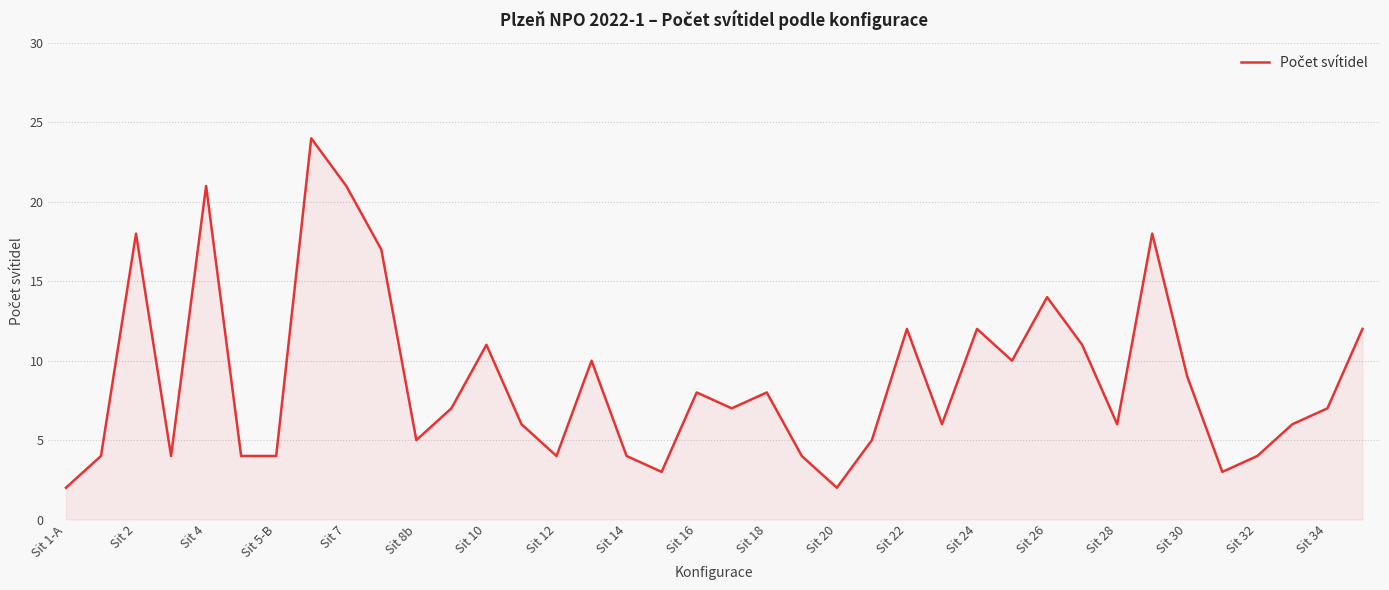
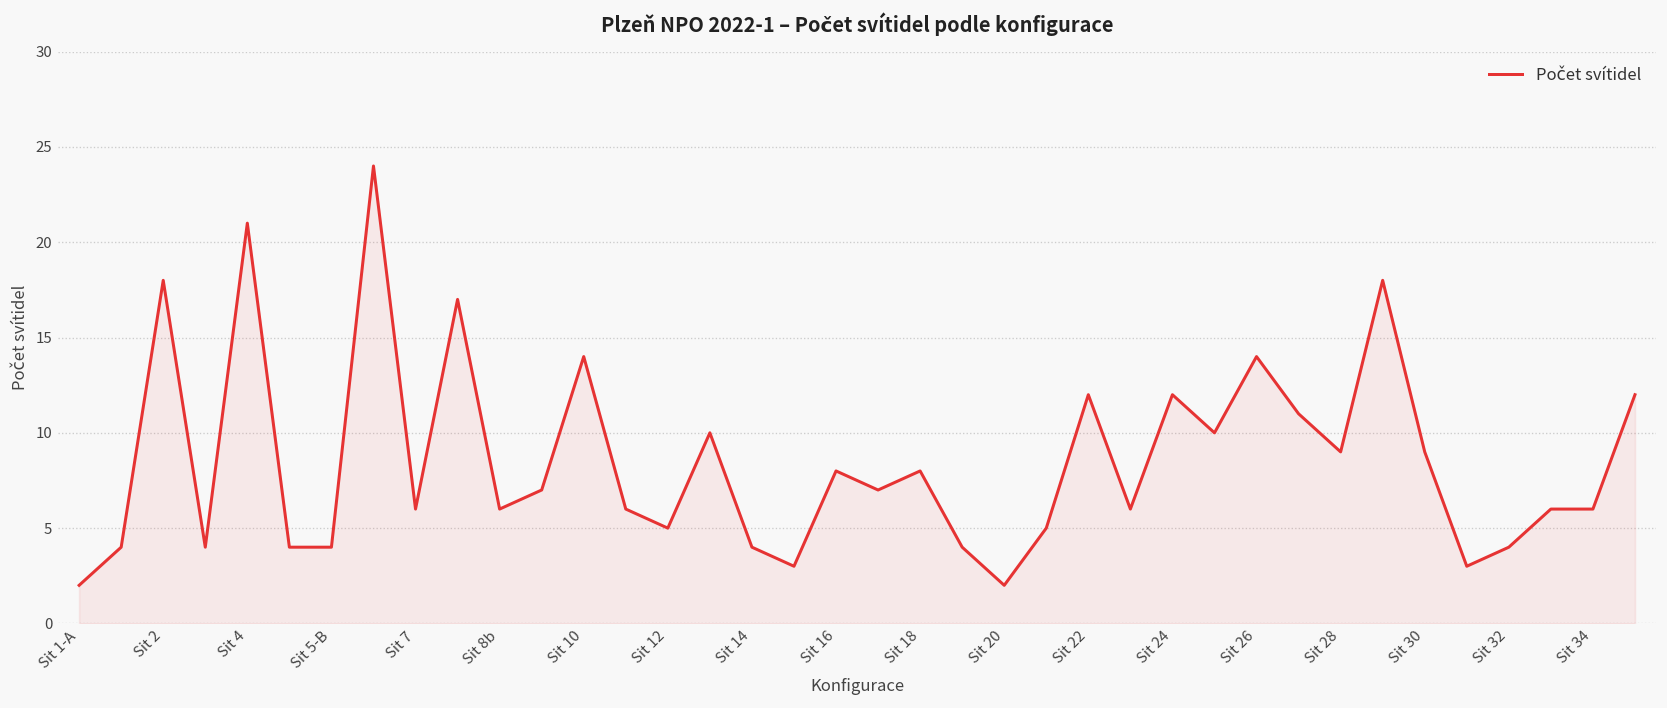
Sit 7: 21 -> 6
Sit 8b: 5 -> 6
Sit 10: 11 -> 14
Sit 12: 4 -> 5
Sit 28: 6 -> 9
Sit 34: 7 -> 6
